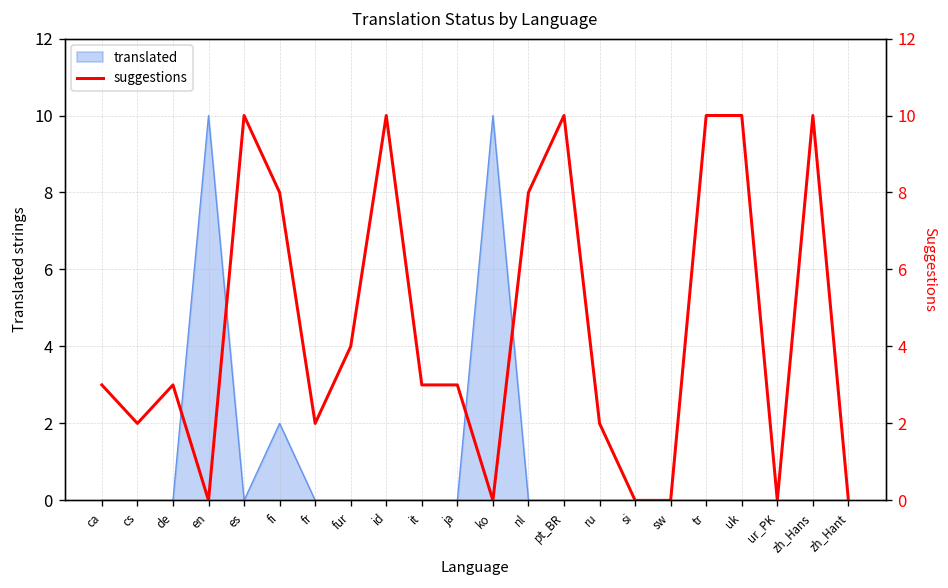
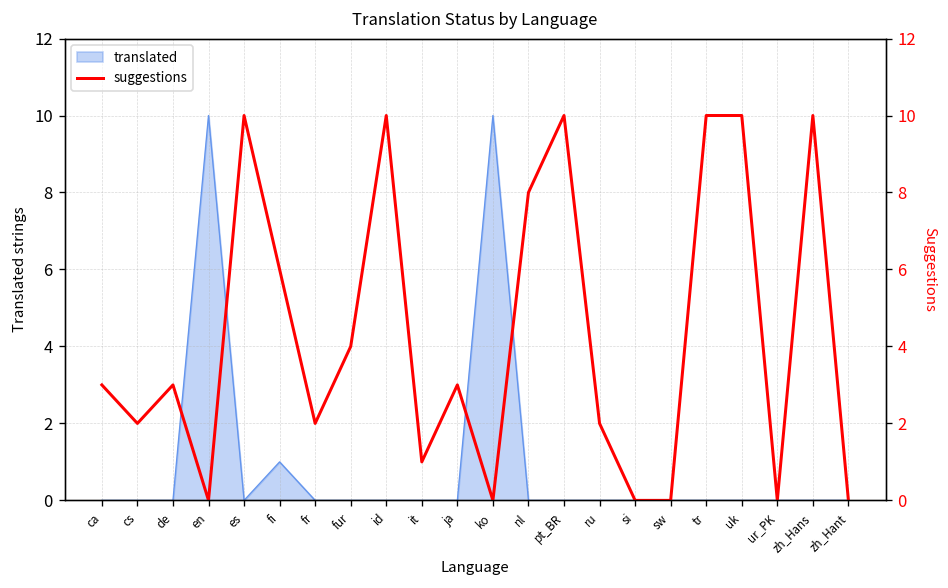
translated, fi: 2 -> 1
suggestions, fi: 8 -> 6
suggestions, it: 3 -> 1
